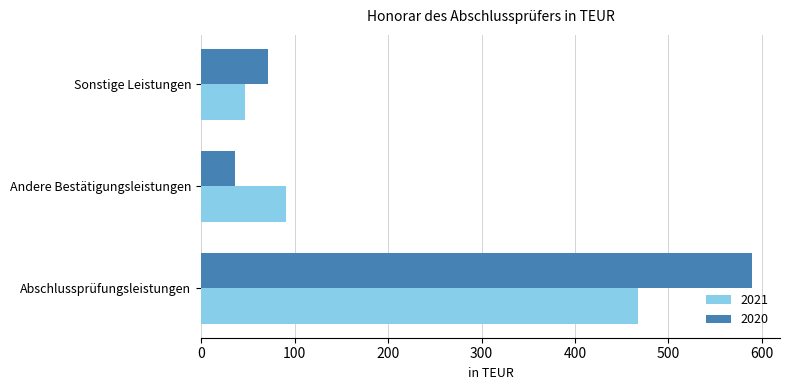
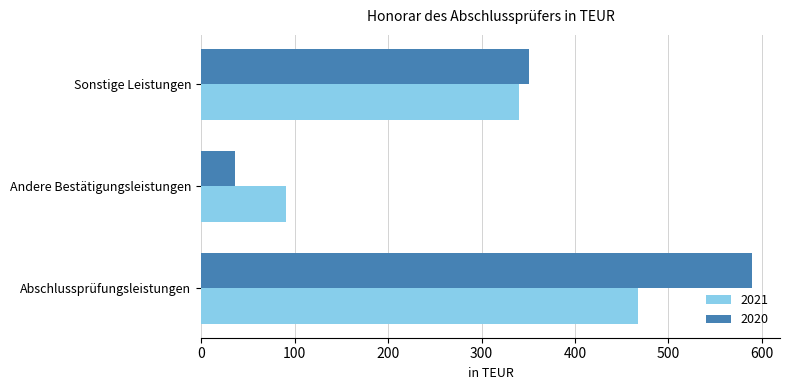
2020, Sonstige Leistungen: 70 -> 350
2021, Sonstige Leistungen: 50 -> 340
